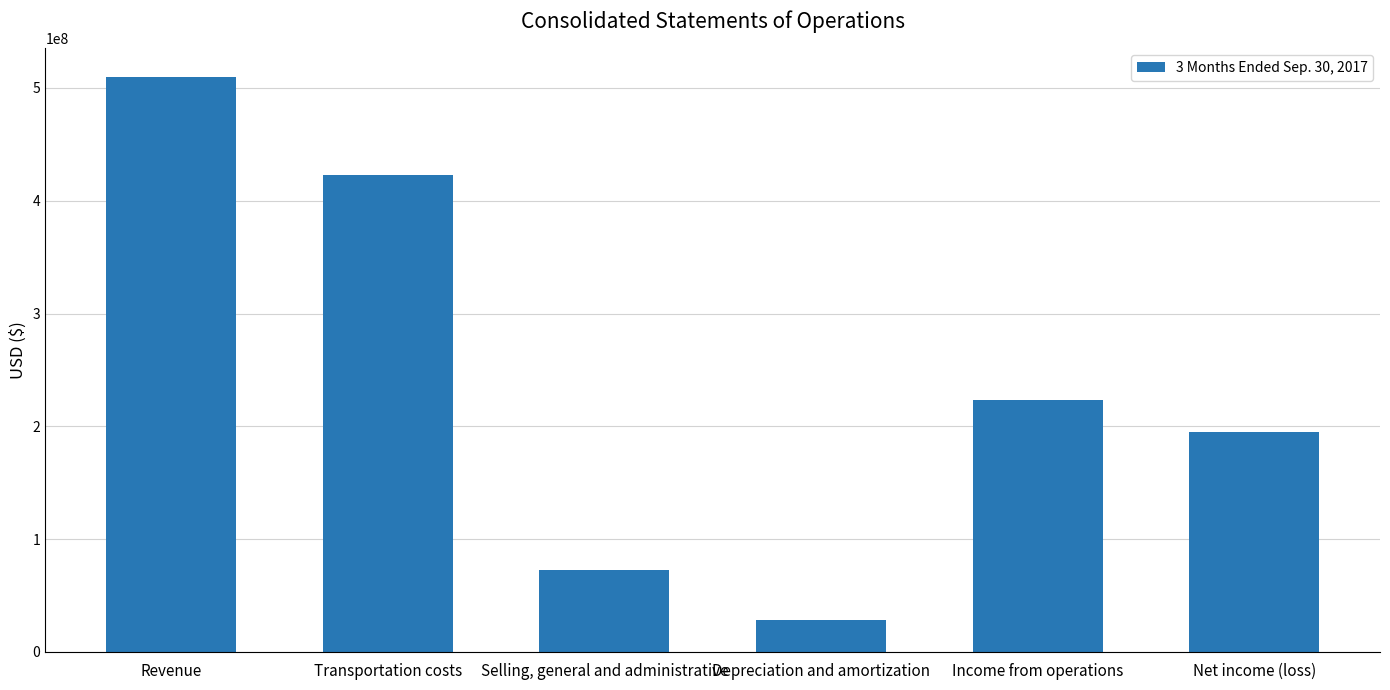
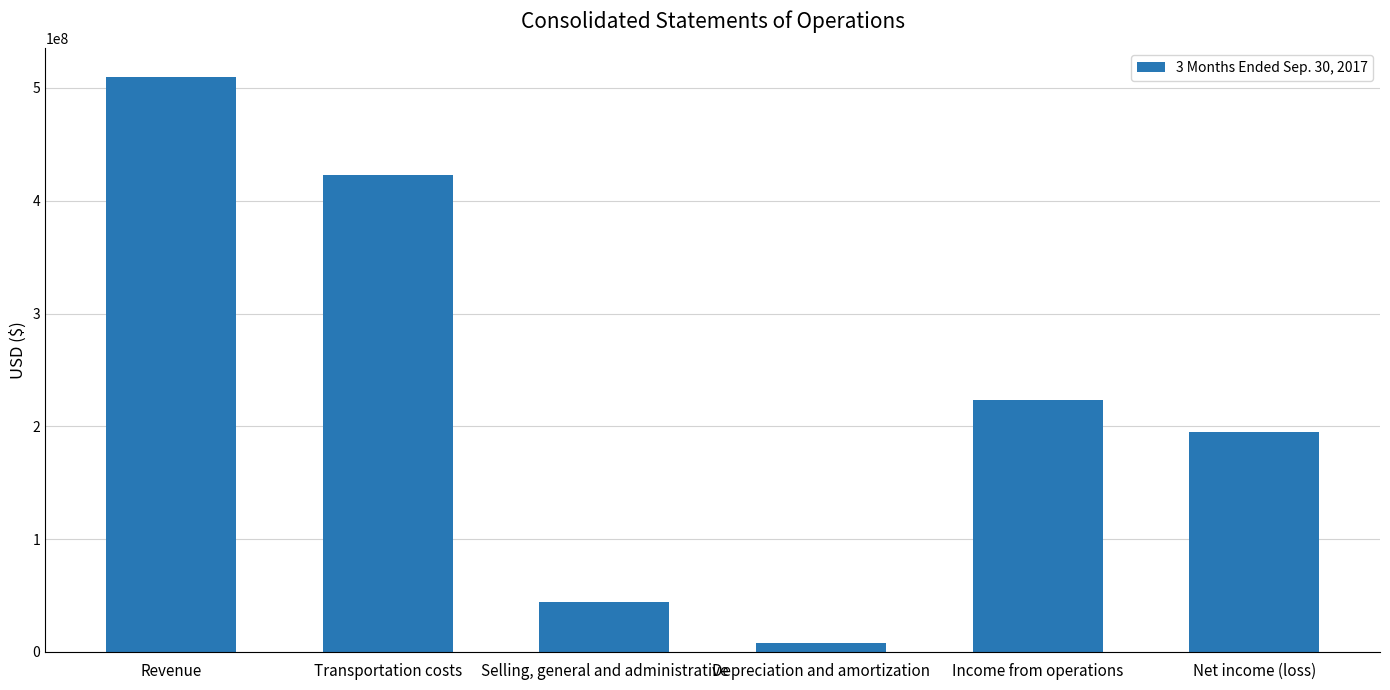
Selling, general and administrative: 72000000 -> 44000000
Depreciation and amortization: 28000000 -> 8000000
